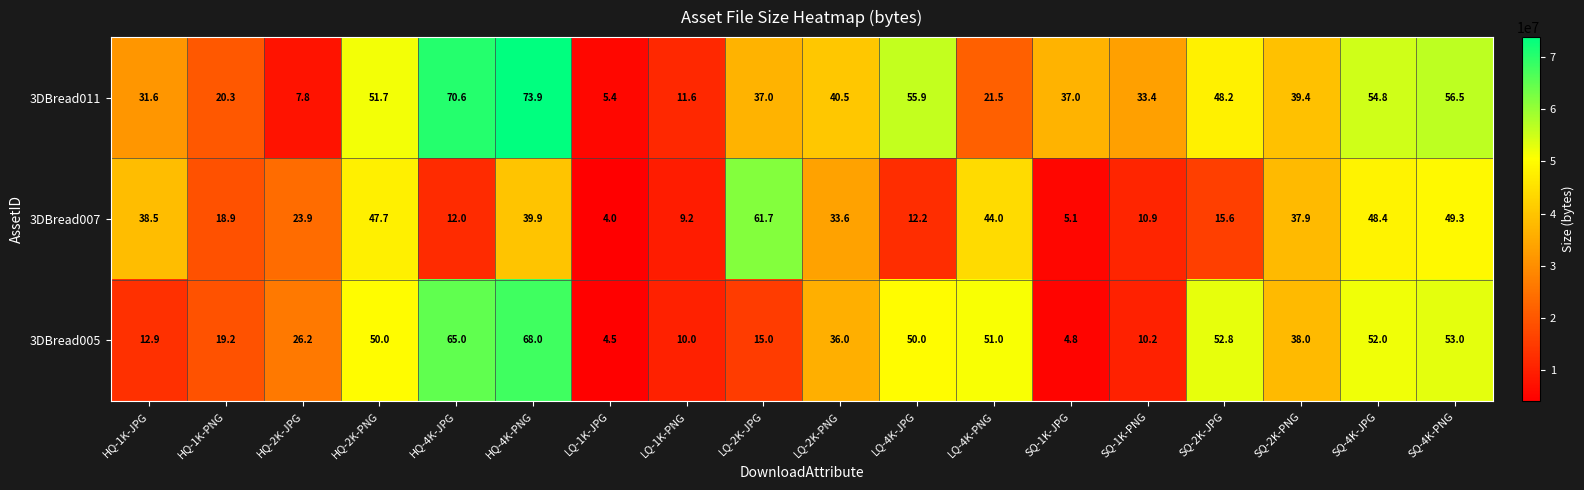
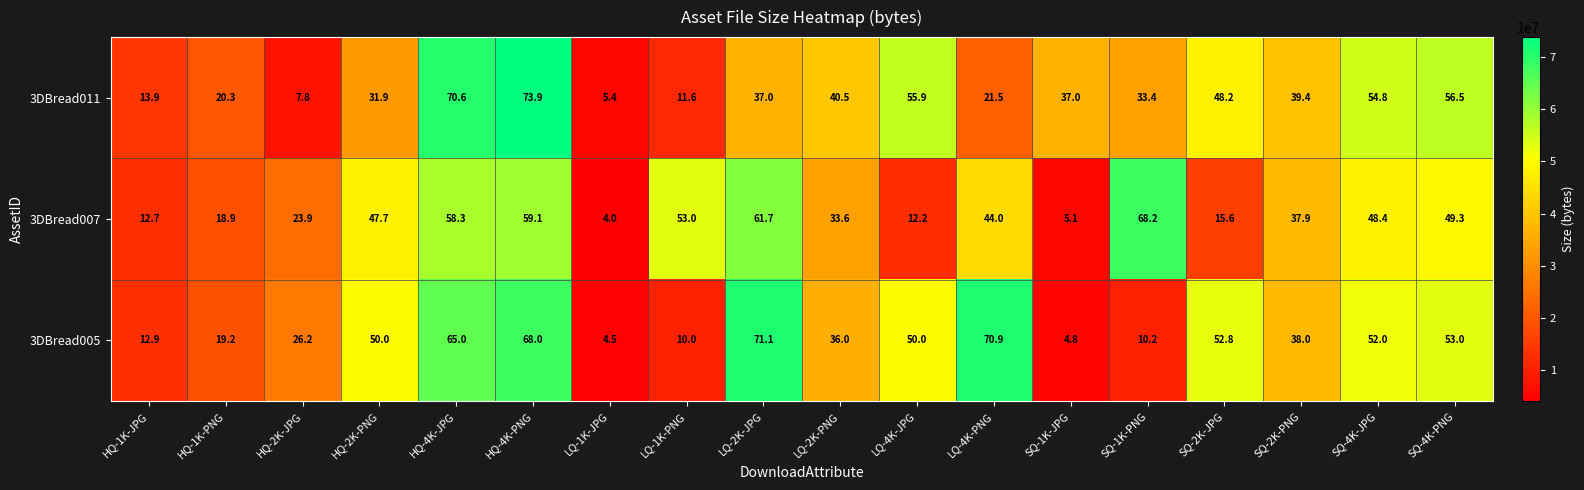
3DBread011, HQ-1K-JPG: 31.6 -> 13.9
3DBread011, HQ-2K-PNG: 51.7 -> 31.9
3DBread007, HQ-1K-JPG: 38.5 -> 12.7
3DBread007, HQ-4K-JPG: 12.0 -> 58.3
3DBread007, HQ-4K-PNG: 39.9 -> 59.1
3DBread007, LQ-1K-PNG: 9.2 -> 53.0
3DBread007, SQ-1K-PNG: 10.9 -> 68.2
3DBread005, LQ-2K-JPG: 15.0 -> 71.1
3DBread005, LQ-4K-PNG: 51.0 -> 70.9
